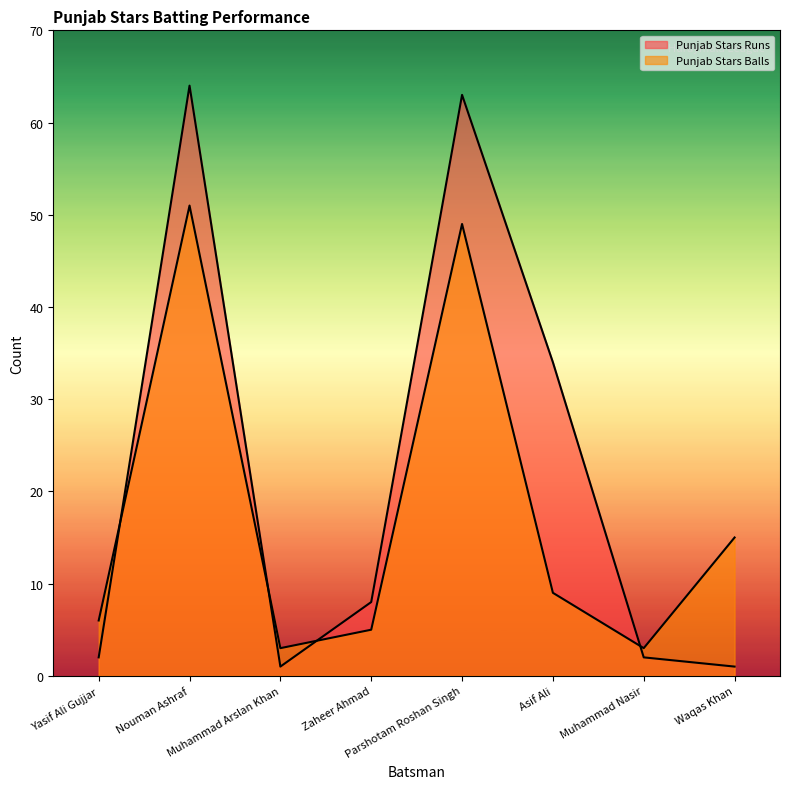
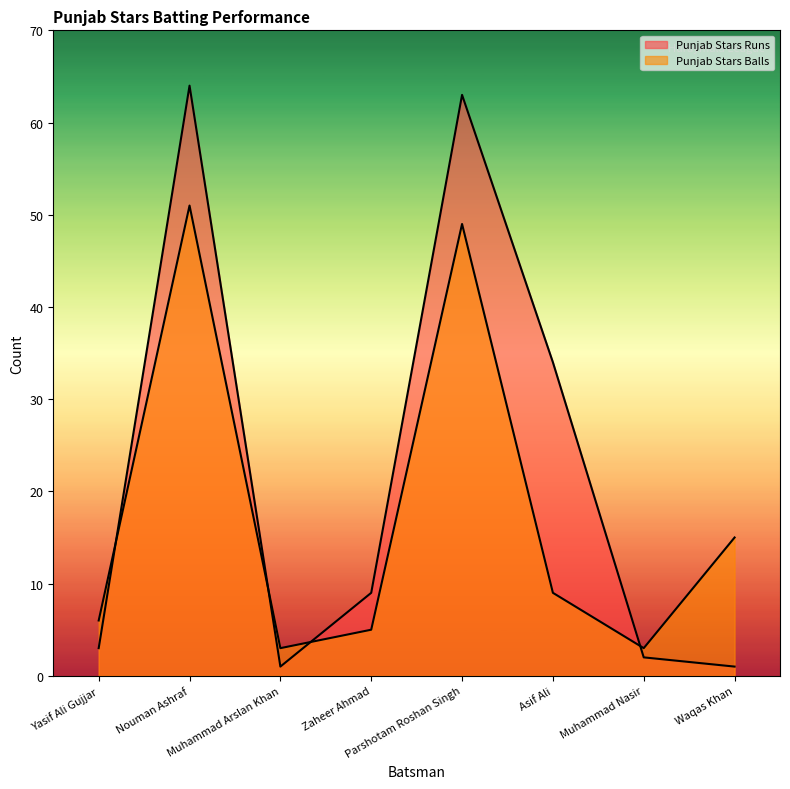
Punjab Stars Runs, Yasif Ali Gujjar: 2 -> 3
Punjab Stars Runs, Zaheer Ahmad: 8 -> 9
